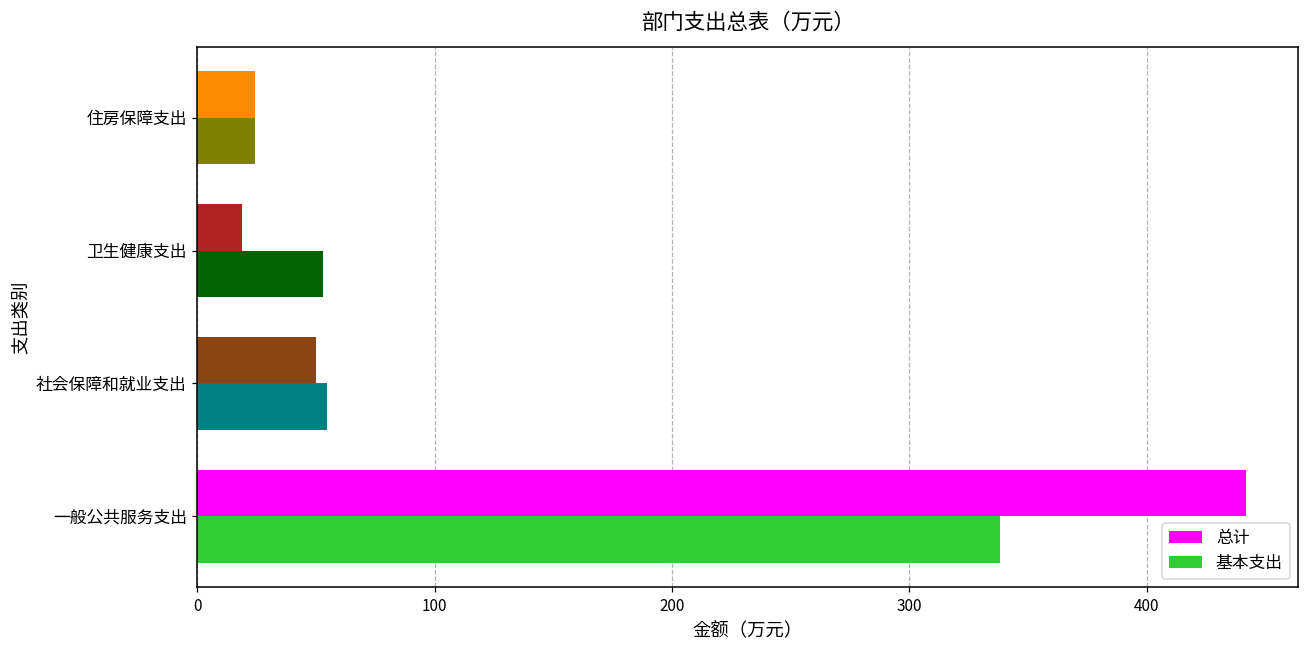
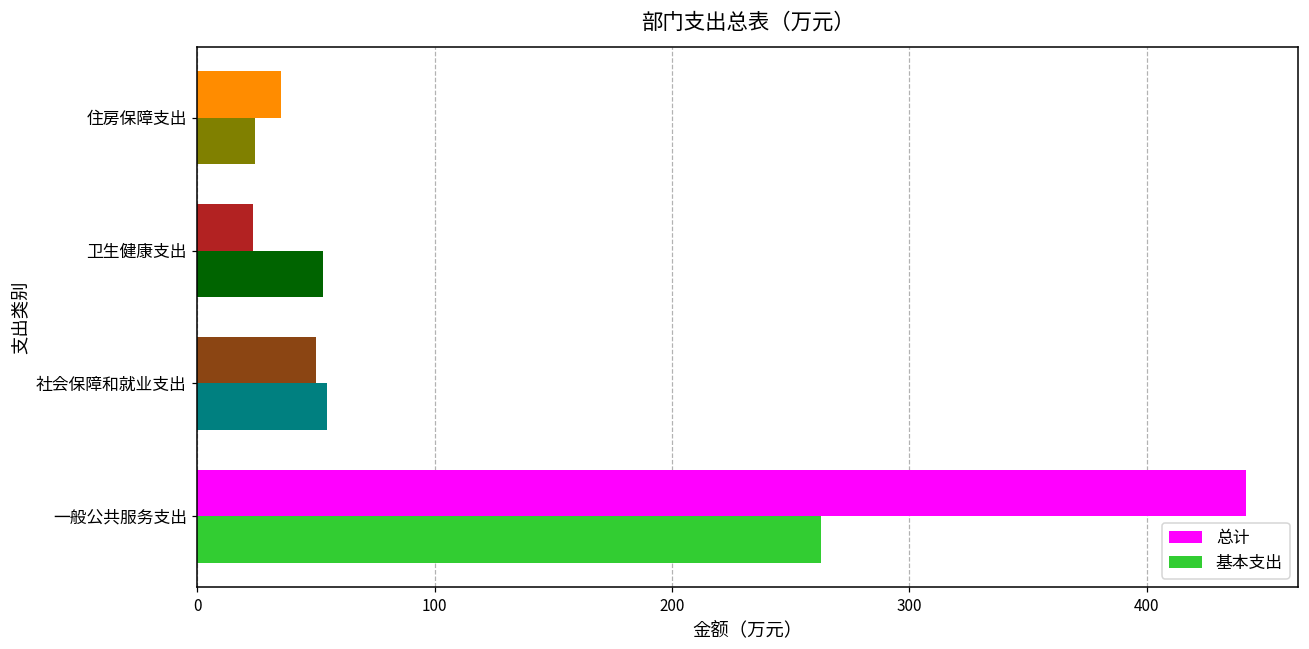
总计, 住房保障支出: 24 -> 35
总计, 卫生健康支出: 19 -> 24
基本支出, 一般公共服务支出: 338 -> 263
